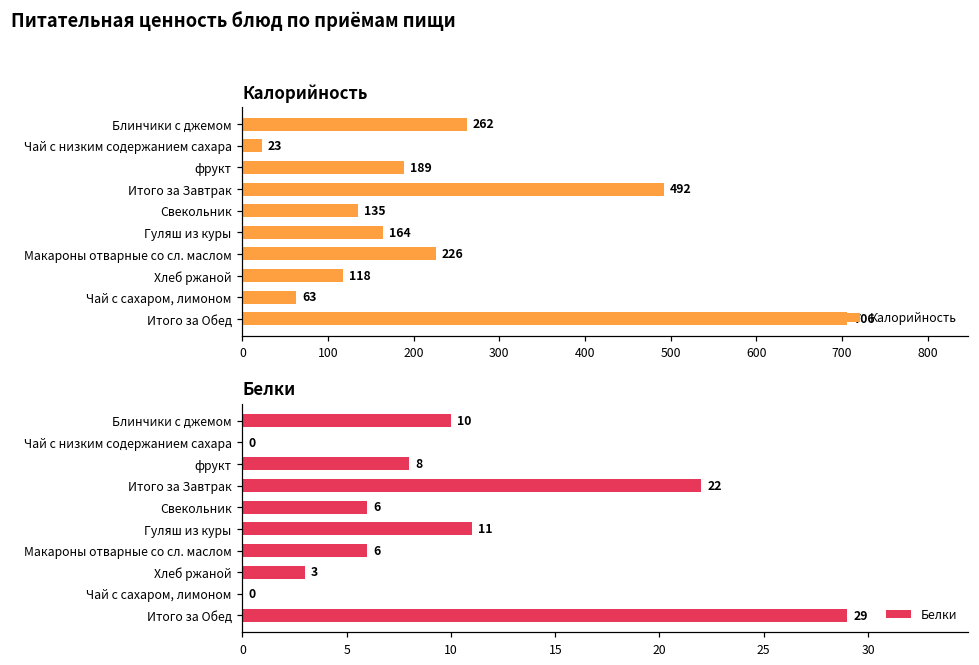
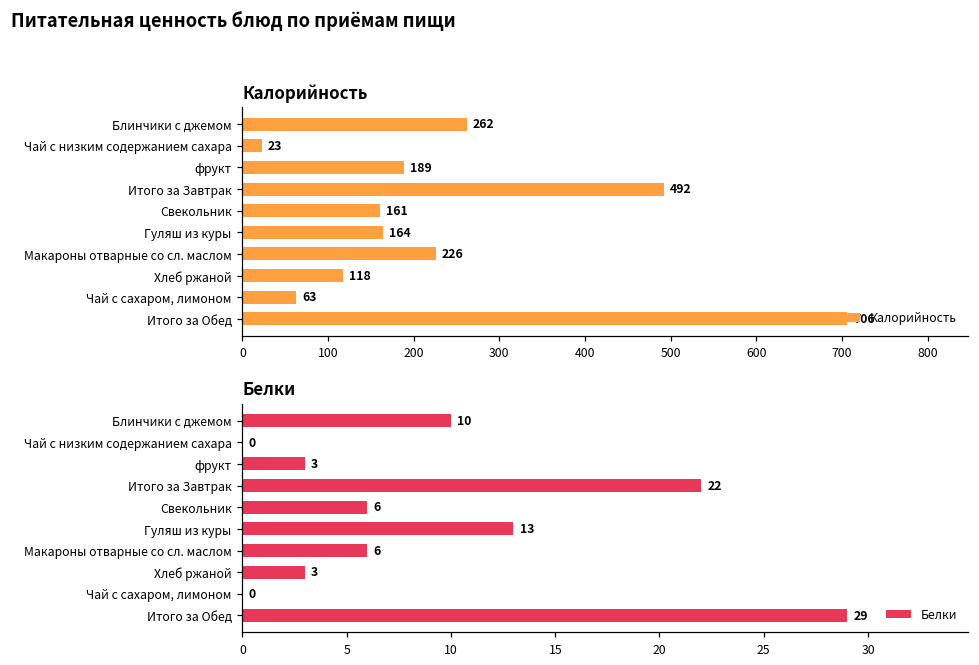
Калорийность, Свекольник: 135 -> 161
Белки, фрукт: 8 -> 3
Белки, Гуляш из куры: 11 -> 13
